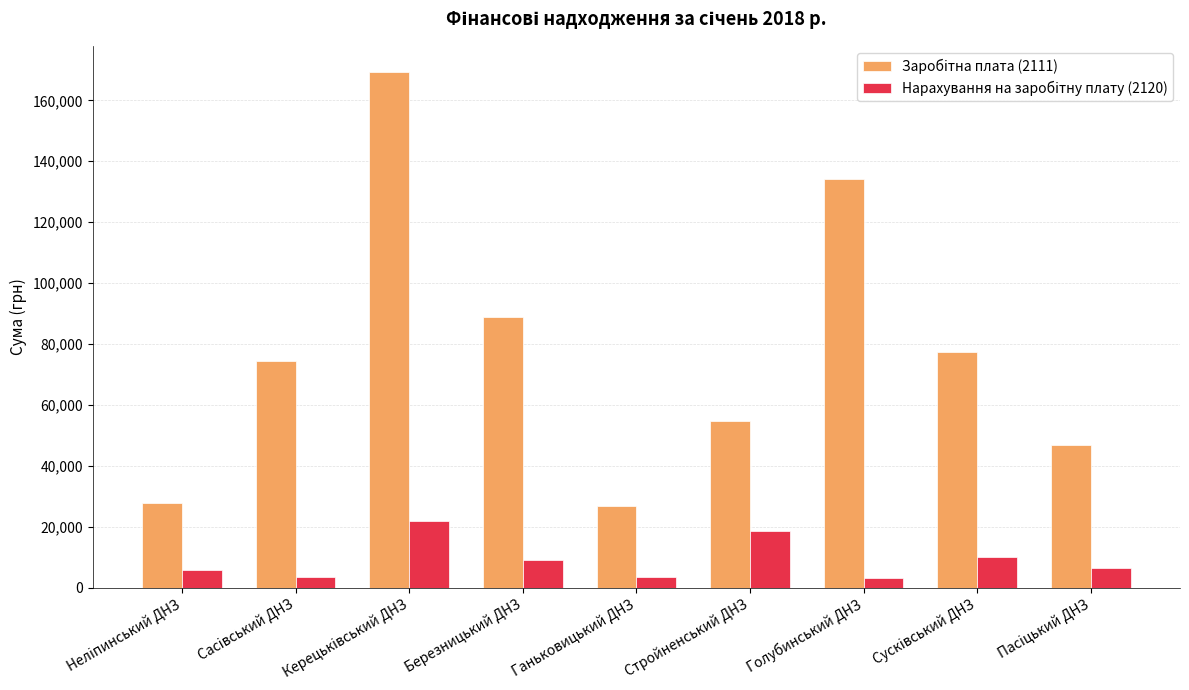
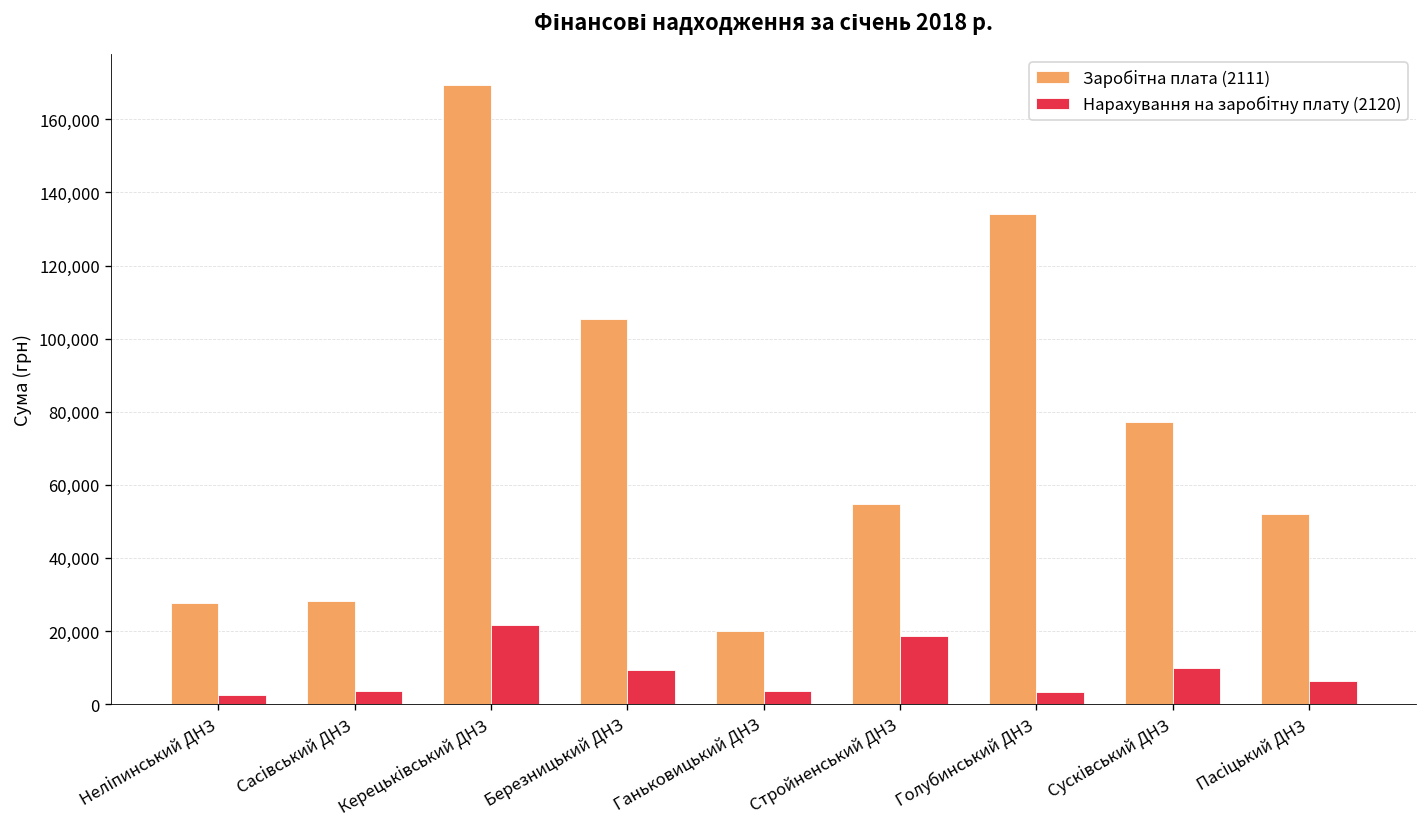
Нарахування на заробітну плату (2120), Неліпинський ДНЗ: 6,000 -> 3,000
Заробітна плата (2111), Сасівський ДНЗ: 75,000 -> 28,000
Заробітна плата (2111), Березницький ДНЗ: 89,000 -> 105,000
Заробітна плата (2111), Ганьковицький ДНЗ: 27,000 -> 20,000
Заробітна плата (2111), Пасіцький ДНЗ: 47,000 -> 52,000
